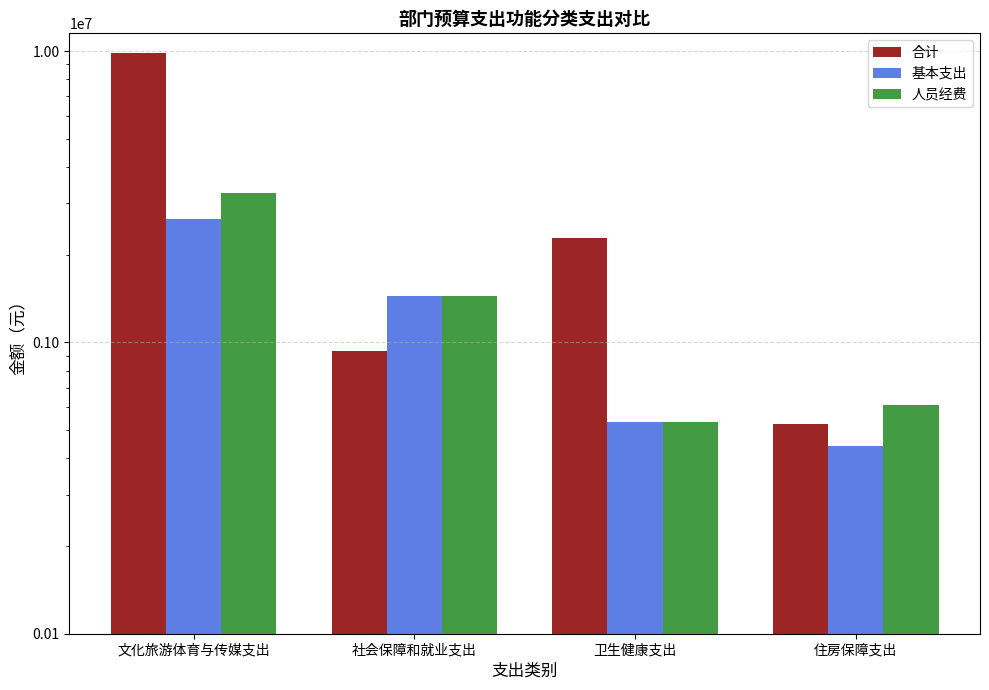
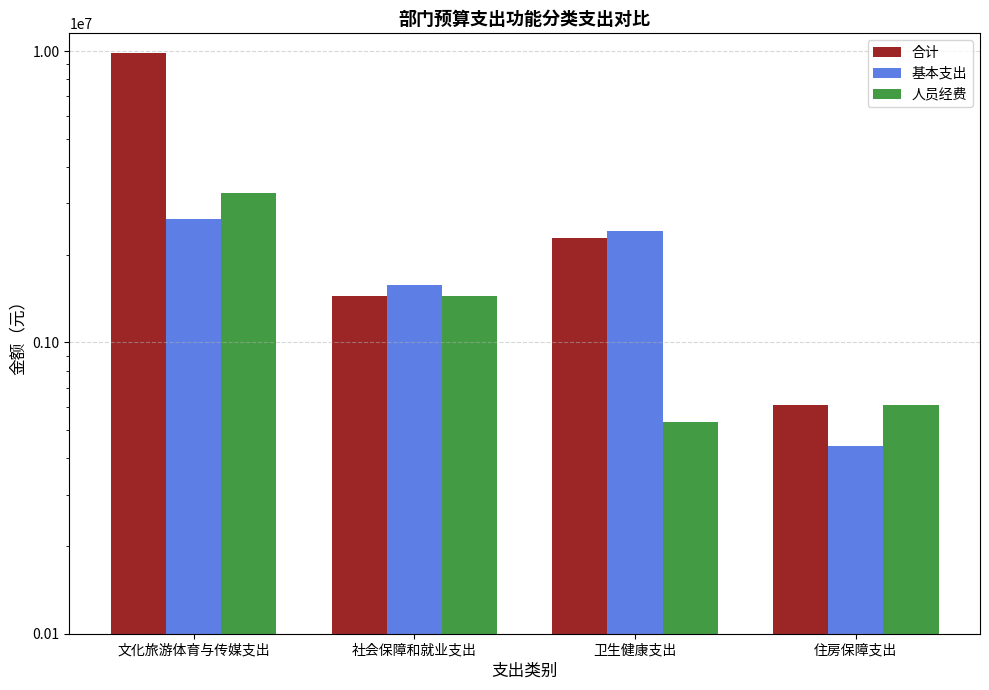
合计, 社会保障和就业支出: 930000 -> 1400000
基本支出, 社会保障和就业支出: 1400000 -> 1600000
基本支出, 卫生健康支出: 530000 -> 2400000
合计, 住房保障支出: 520000 -> 610000
